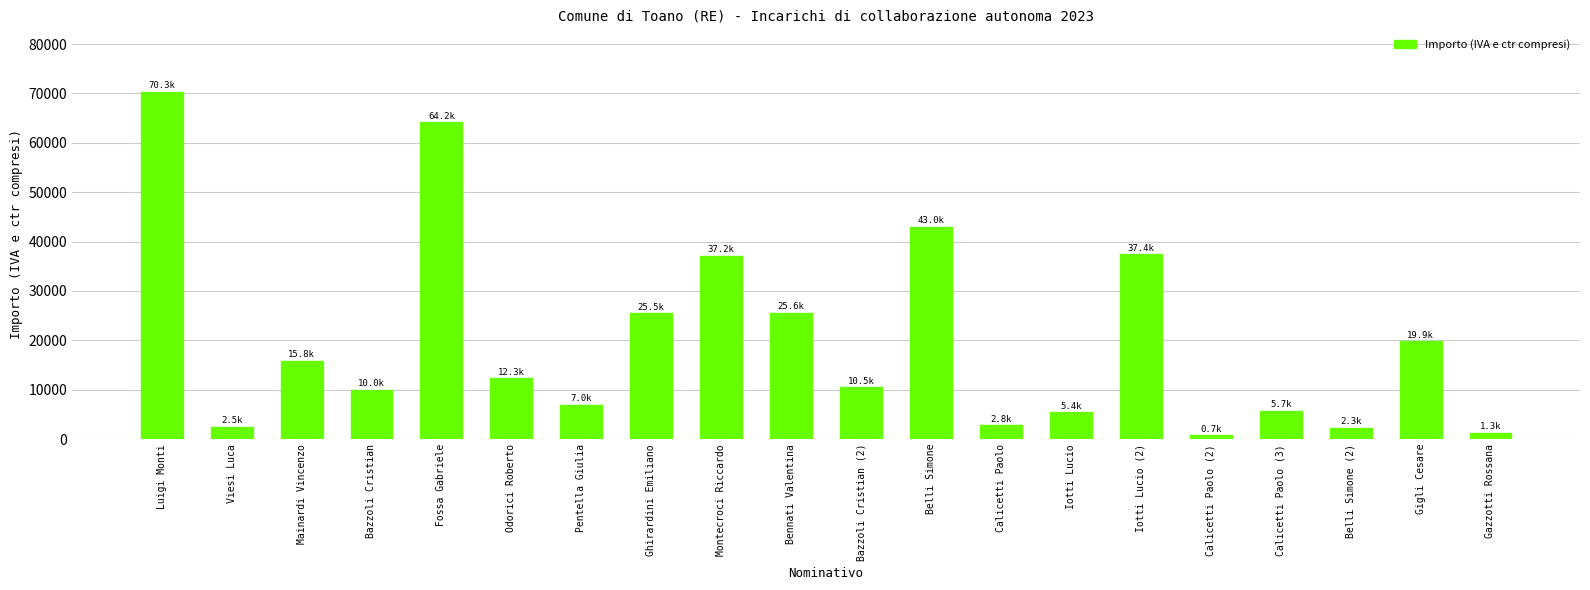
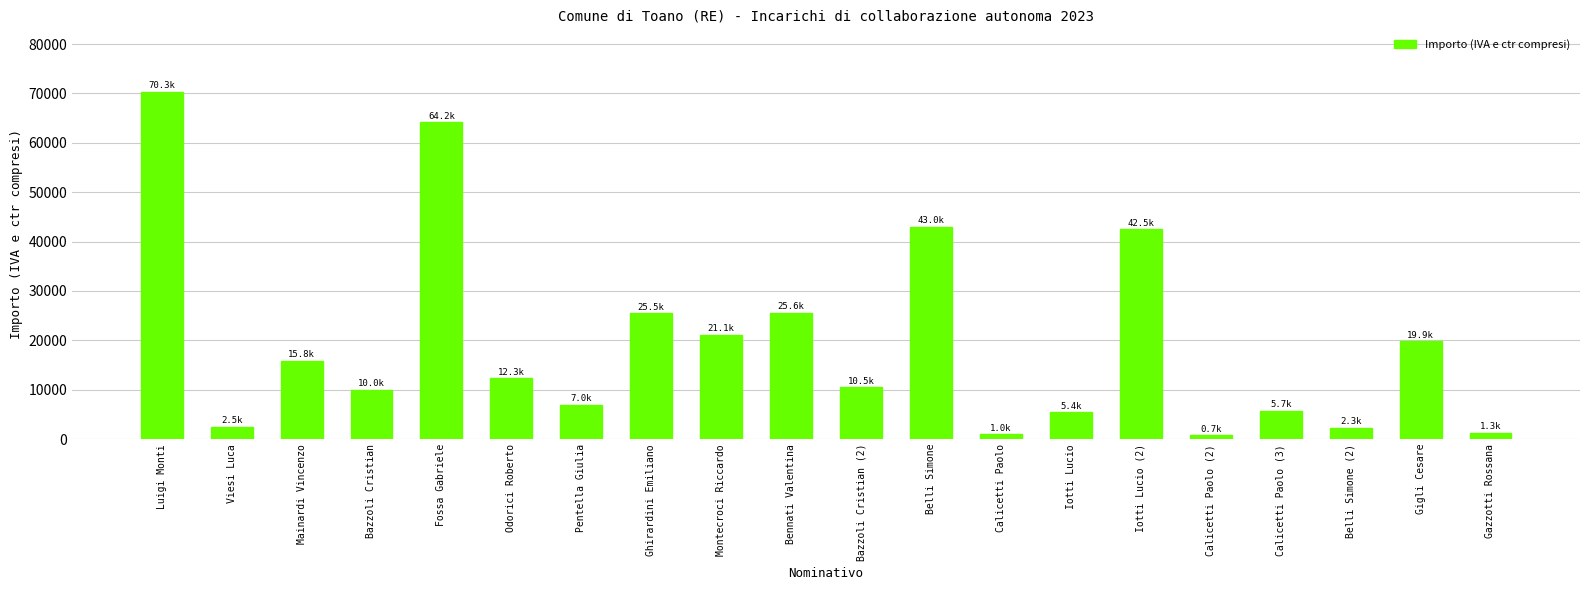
Montecroci Riccardo: 37.2k -> 21.1k
Calicetti Paolo: 2.8k -> 1.0k
Iotti Lucio (2): 37.4k -> 42.5k
